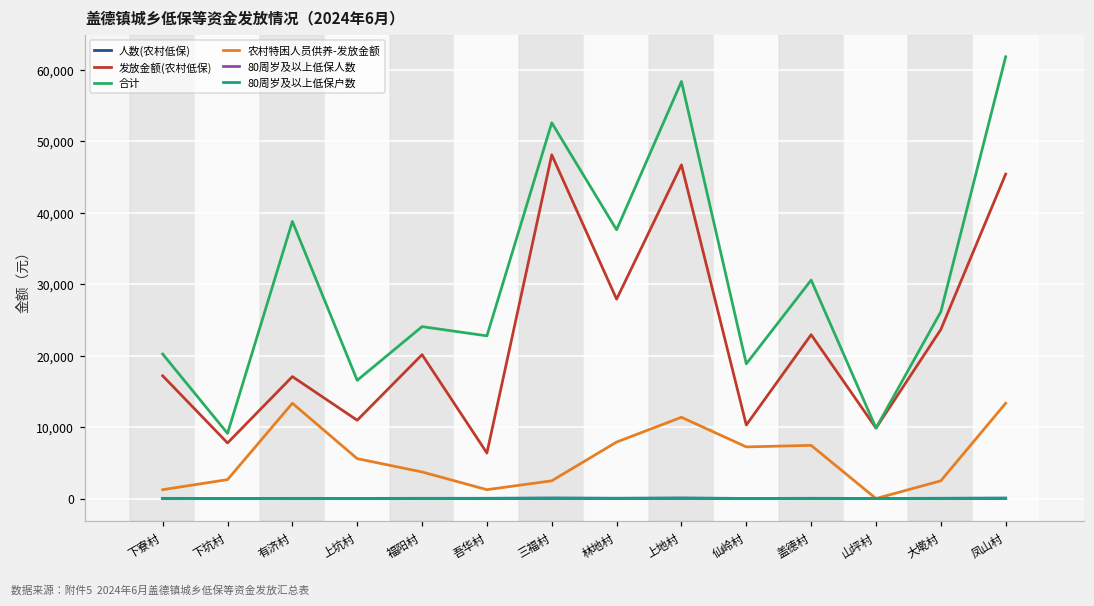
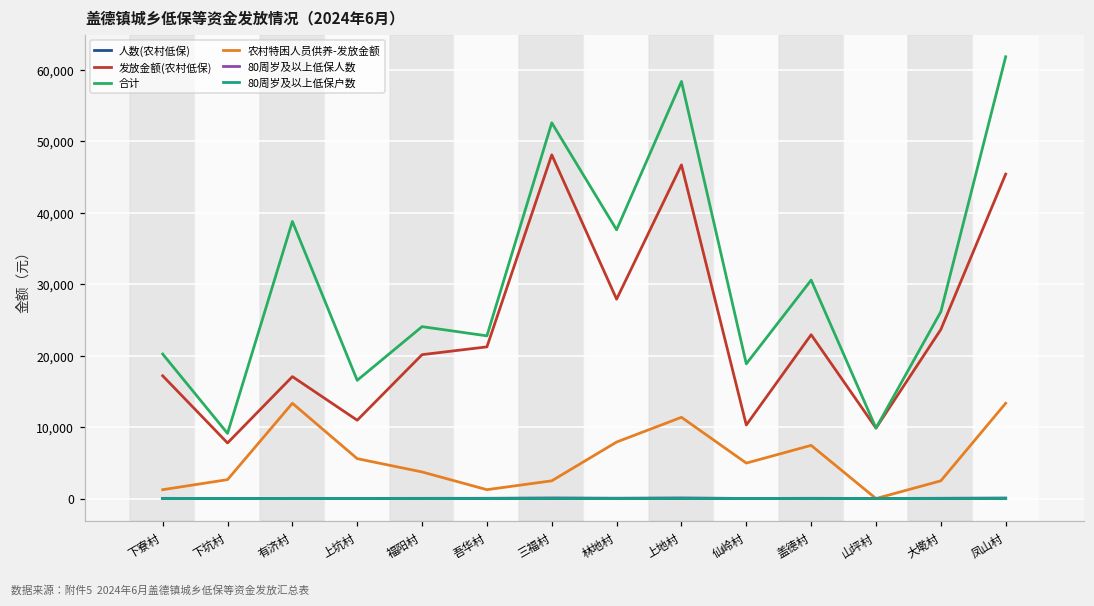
发放金额(农村低保), 吾华村: 6,000 -> 21,000
农村特困人员供养-发放金额, 仙岭村: 7,000 -> 5,000
